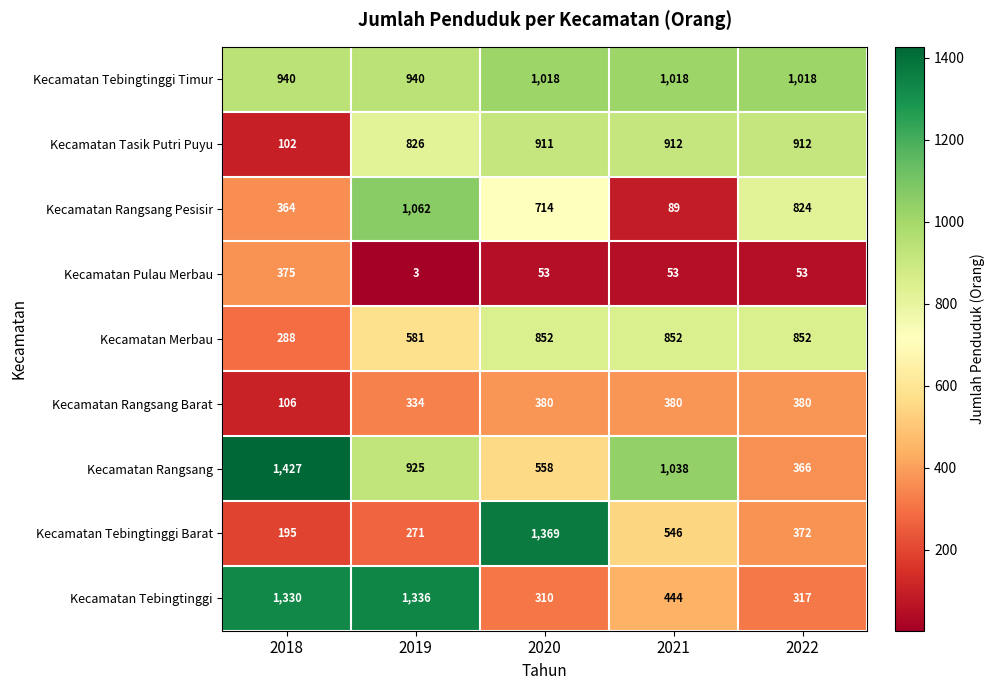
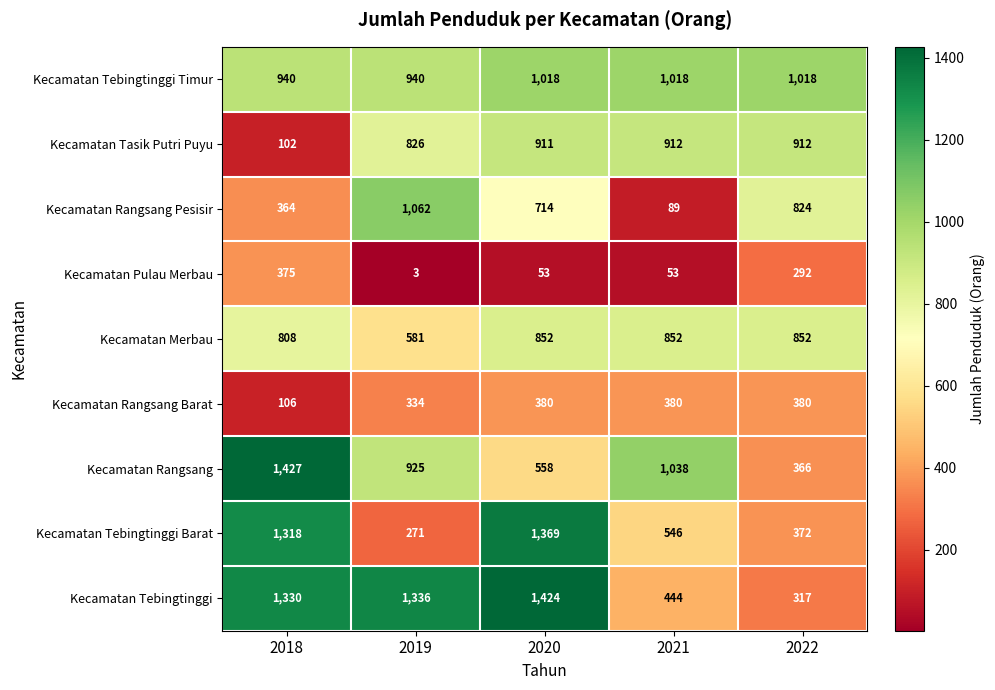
Kecamatan Pulau Merbau, 2022: 53 -> 292
Kecamatan Merbau, 2018: 288 -> 808
Kecamatan Tebingtinggi Barat, 2018: 195 -> 1,318
Kecamatan Tebingtinggi, 2020: 310 -> 1,424
